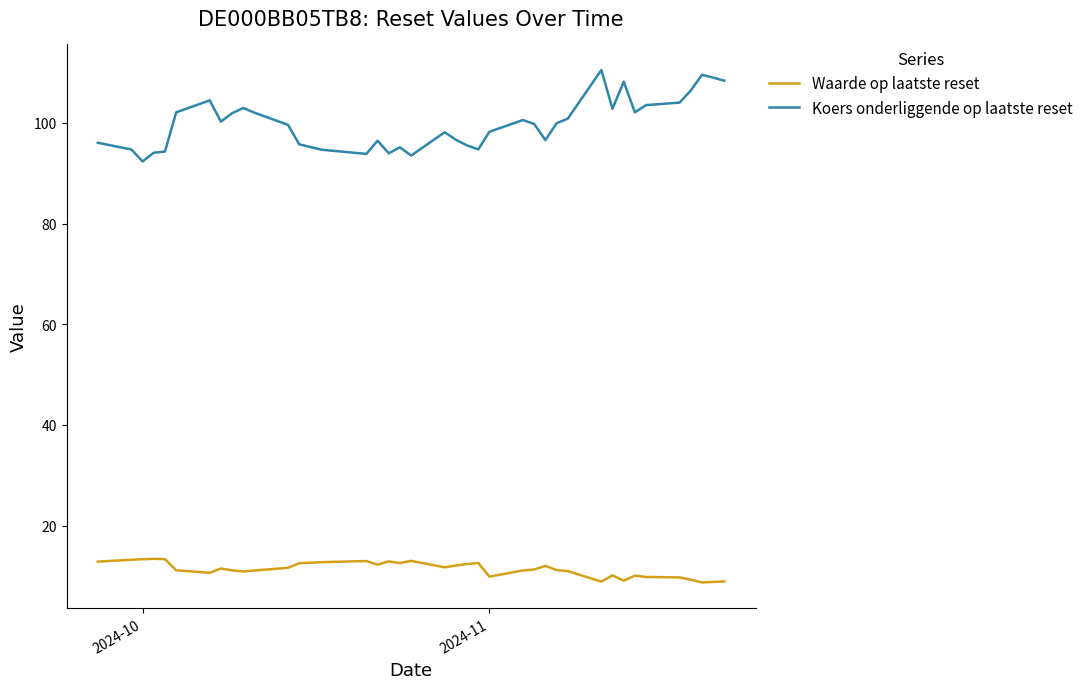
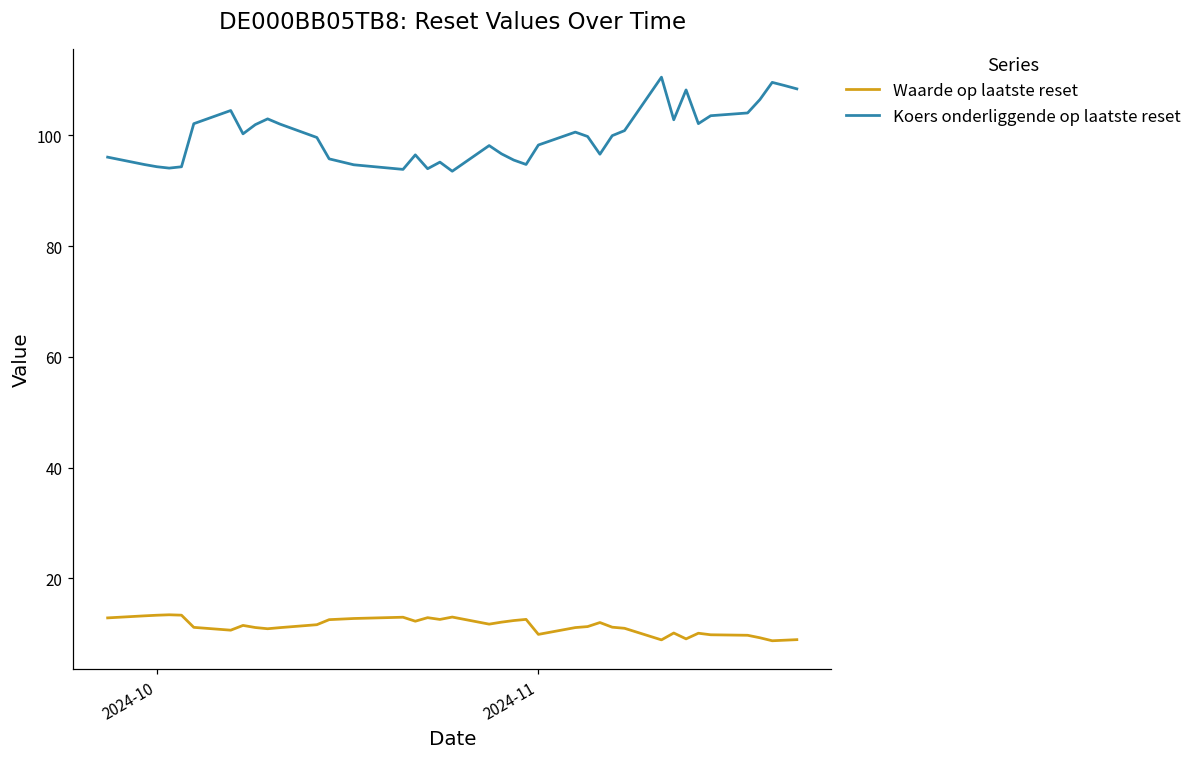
Koers onderliggende op laatste reset, 2024-10: 92 -> 94
